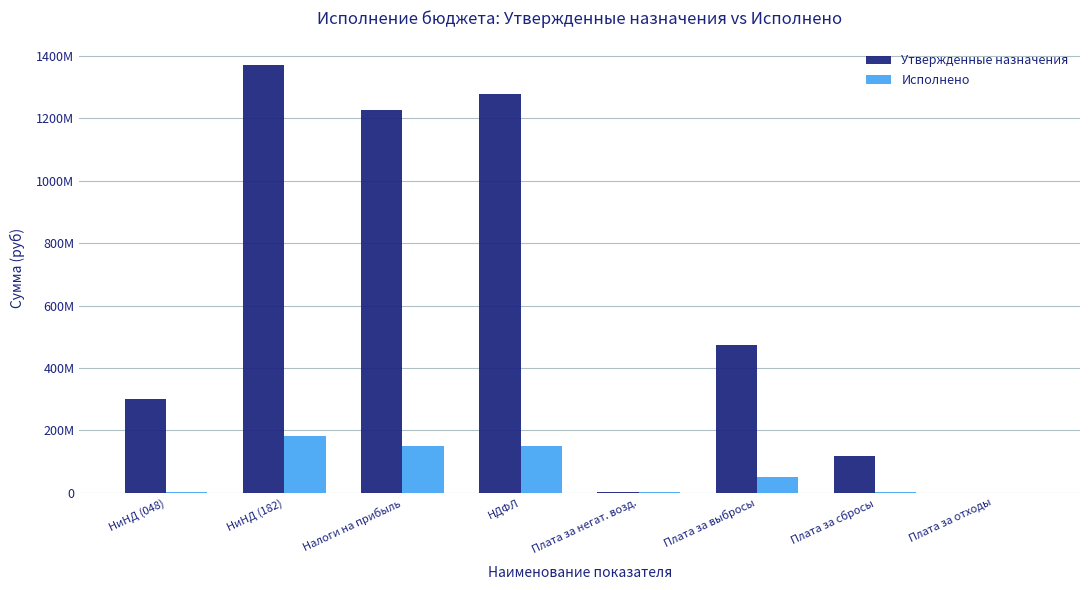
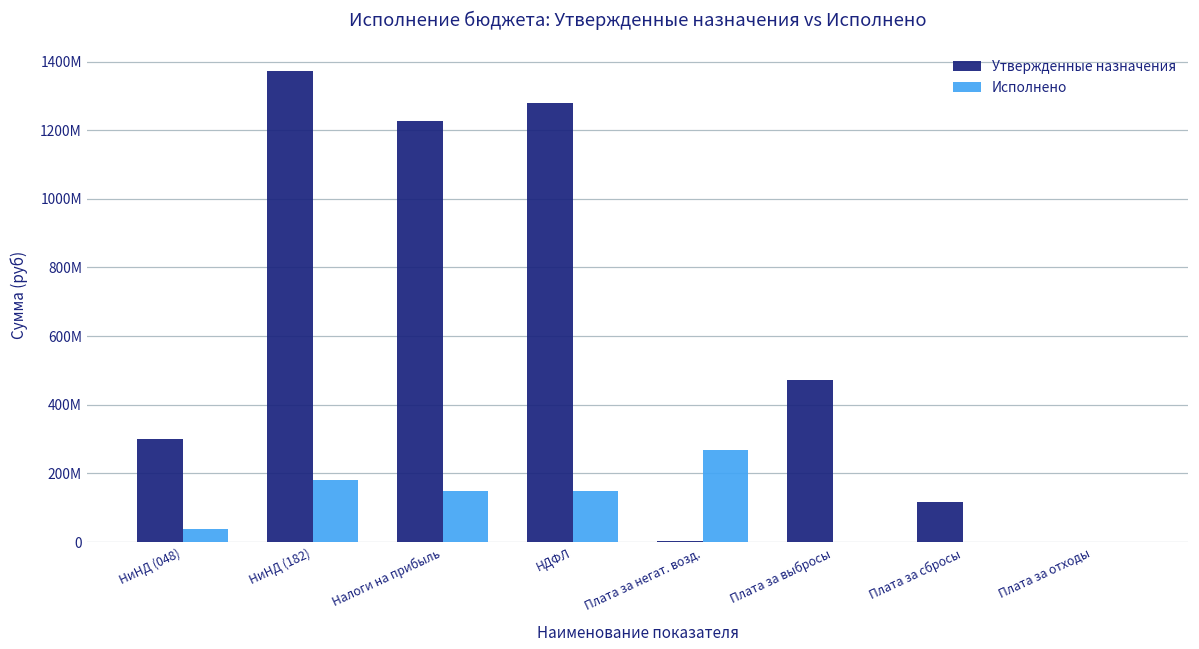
Исполнено, НиНД (048): 0 -> 40000000
Исполнено, Плата за негат. возд.: 0 -> 270000000
Исполнено, Плата за выбросы: 50000000 -> 0
